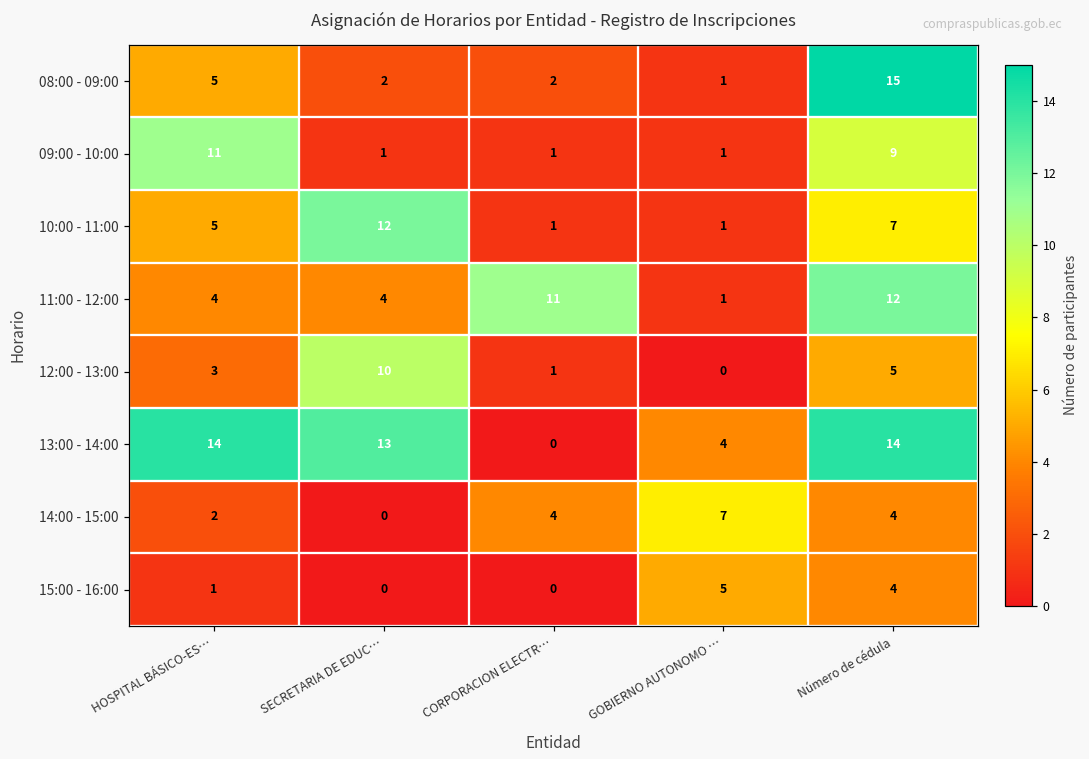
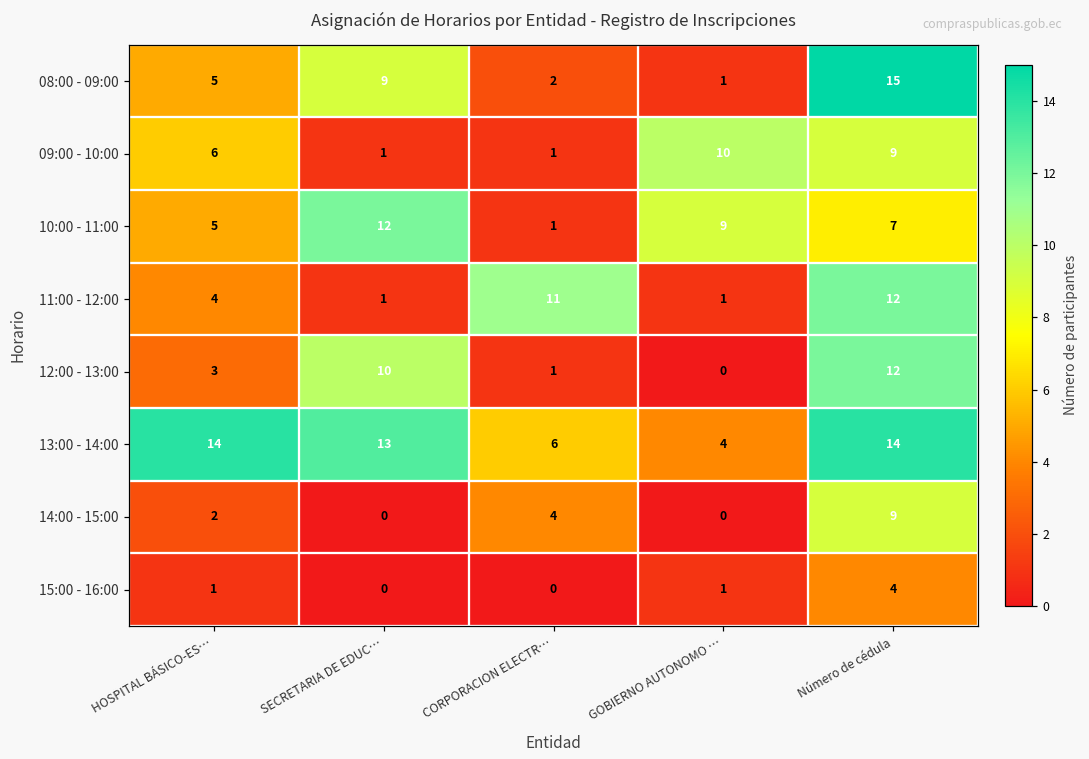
08:00 - 09:00, SECRETARIA DE EDUC…: 2 -> 9
09:00 - 10:00, HOSPITAL BÁSICO-ES…: 11 -> 6
09:00 - 10:00, GOBIERNO AUTONOMO …: 1 -> 10
10:00 - 11:00, GOBIERNO AUTONOMO …: 1 -> 9
11:00 - 12:00, SECRETARIA DE EDUC…: 4 -> 1
12:00 - 13:00, Número de cédula: 5 -> 12
13:00 - 14:00, CORPORACION ELECTR…: 0 -> 6
14:00 - 15:00, GOBIERNO AUTONOMO …: 7 -> 0
14:00 - 15:00, Número de cédula: 4 -> 9
15:00 - 16:00, GOBIERNO AUTONOMO …: 5 -> 1
